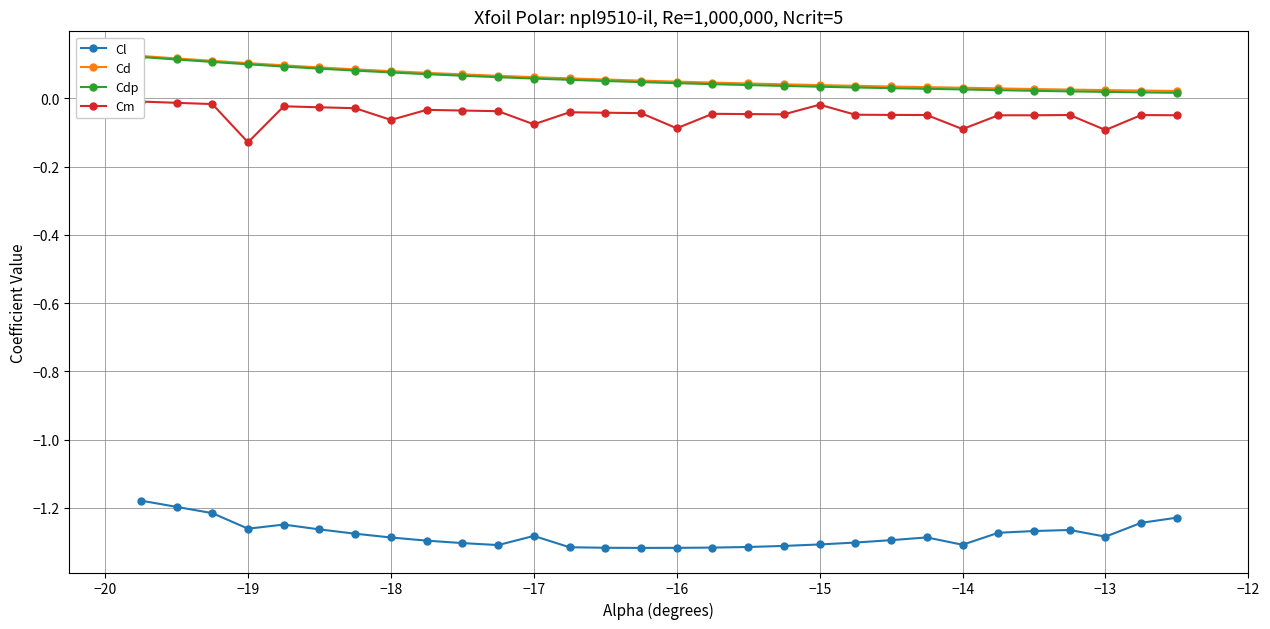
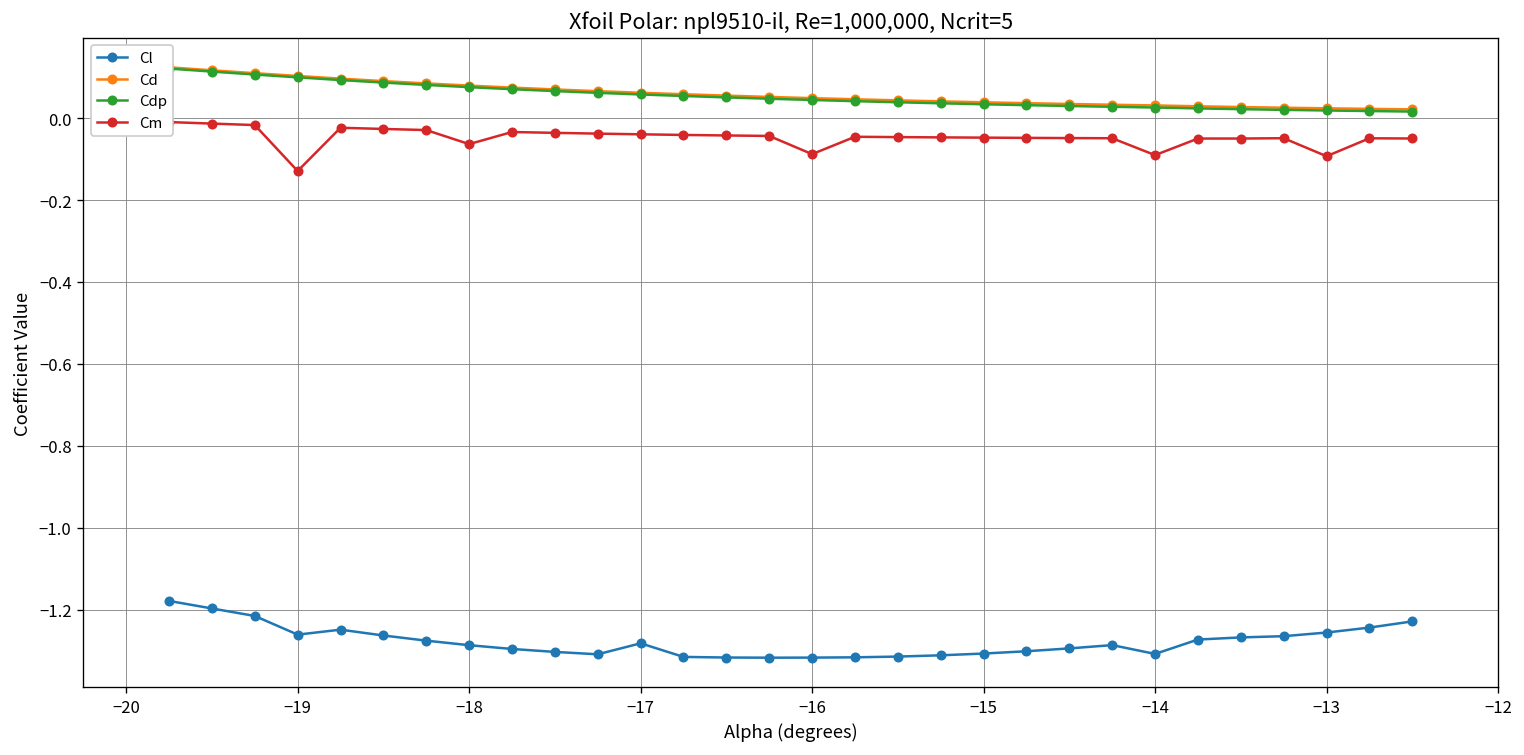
Cm, −17: -0.08 -> -0.04
Cm, −15: -0.02 -> -0.05
Cl, −13: -1.28 -> -1.26
